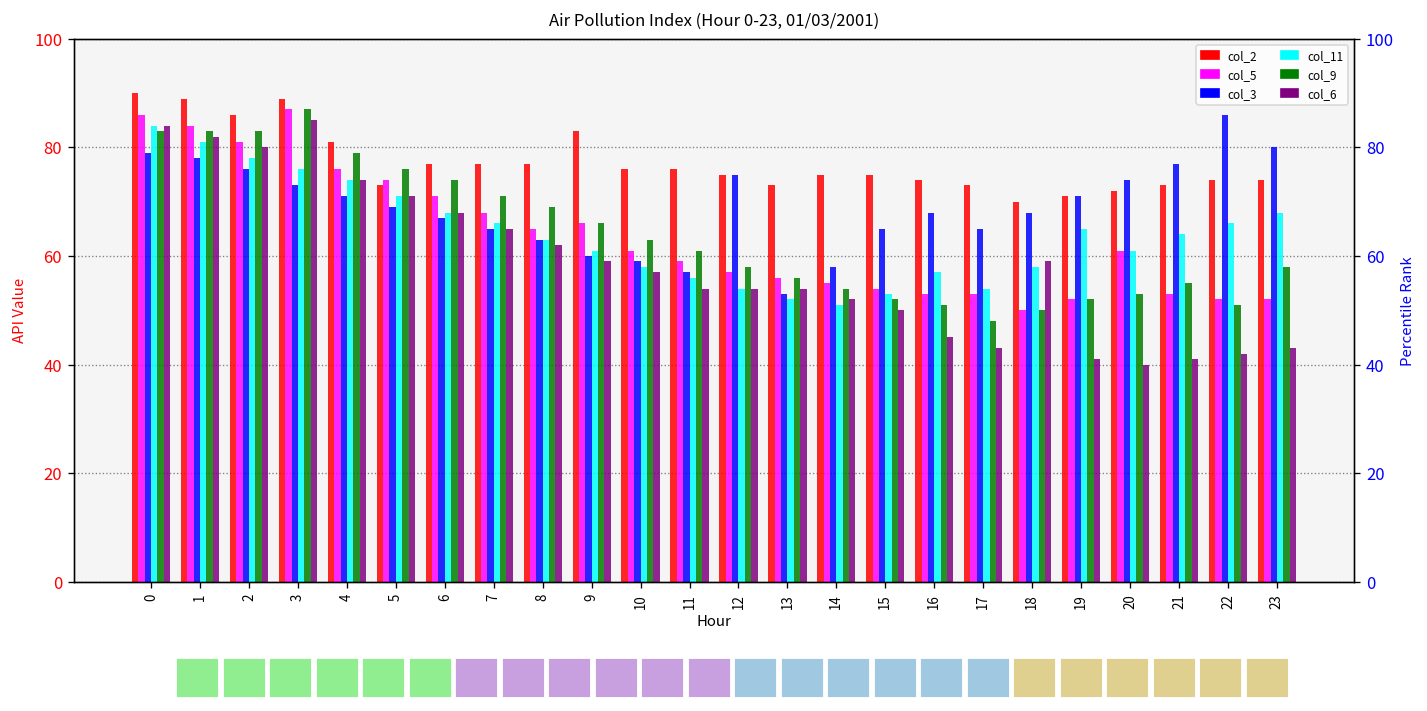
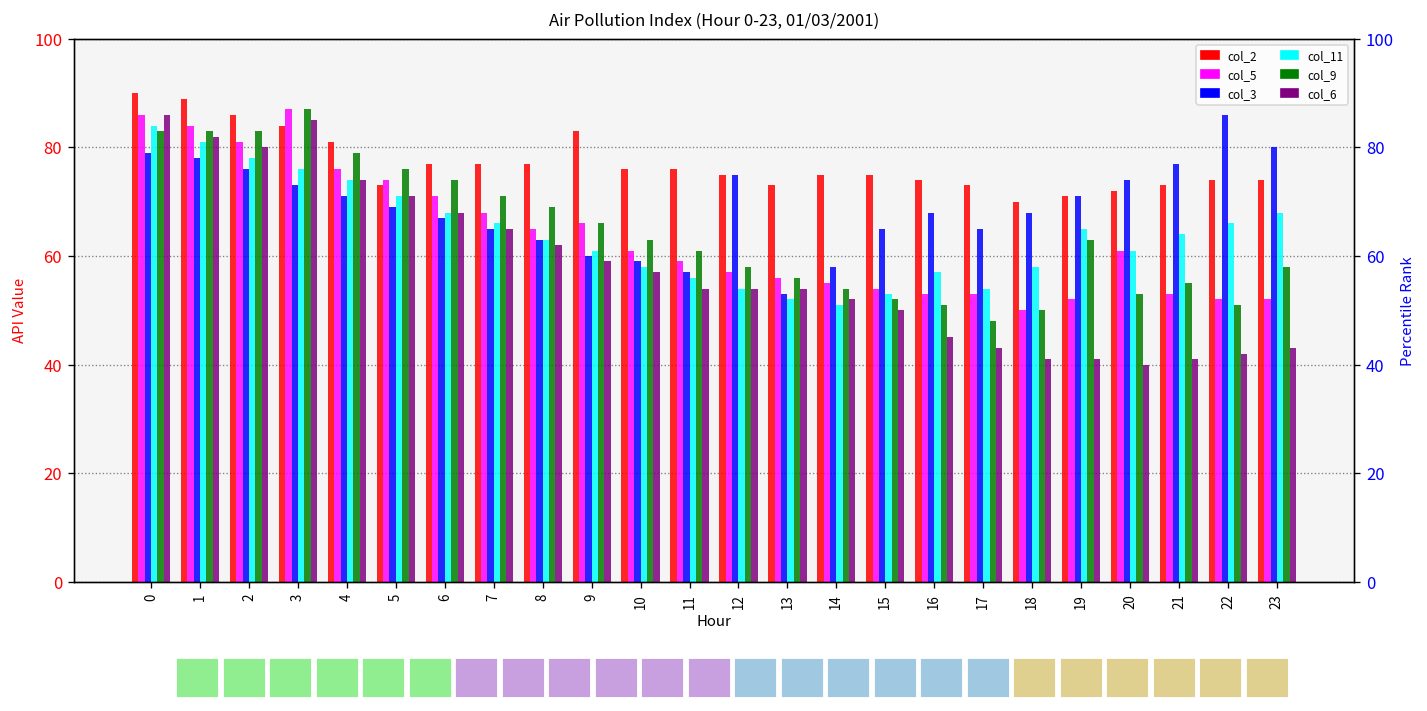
col_6, 0: 84 -> 86
col_2, 3: 89 -> 84
col_6, 18: 59 -> 41
col_9, 19: 52 -> 63
